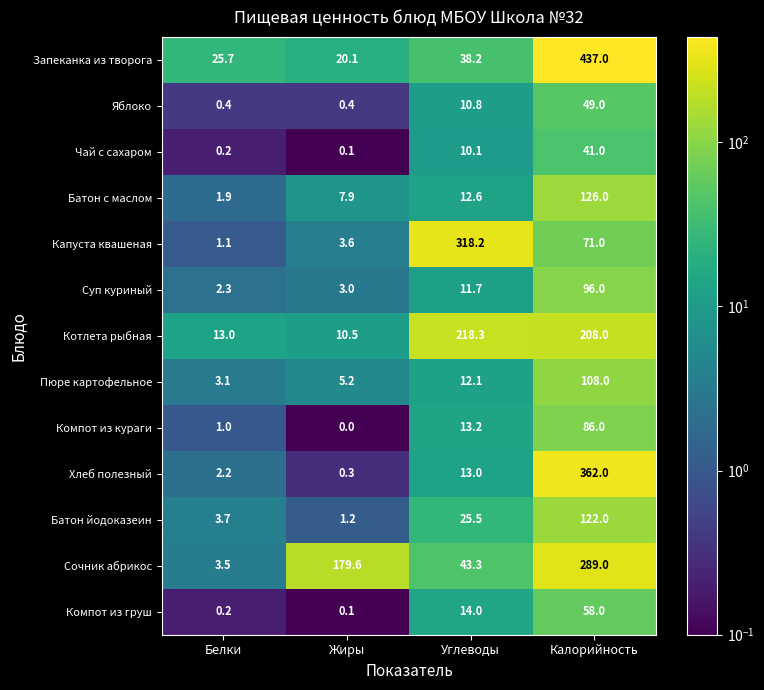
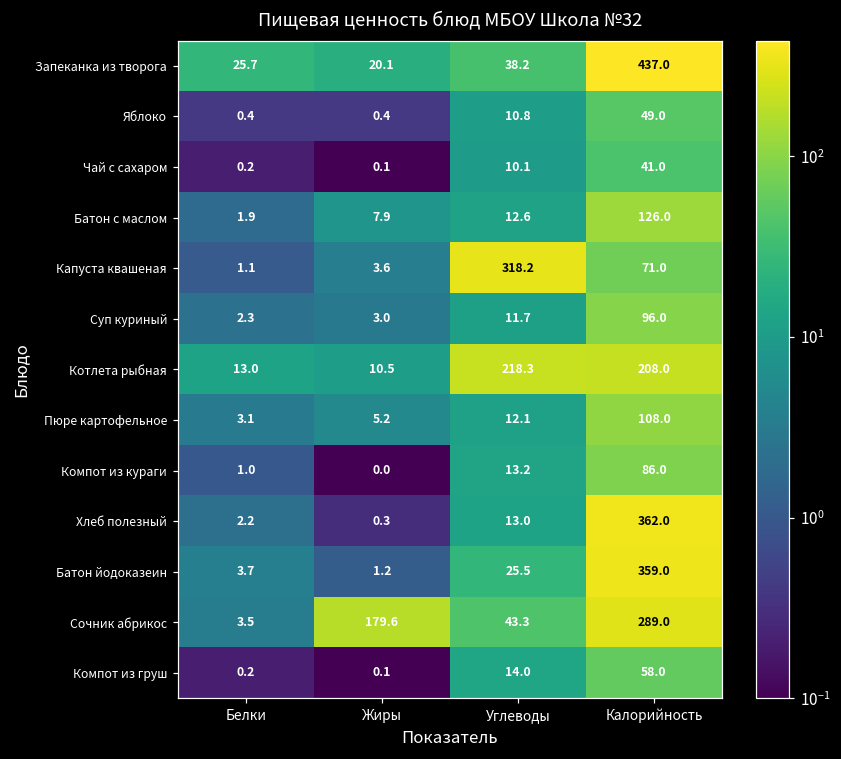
Батон йодоказеин, Калорийность: 122.0 -> 359.0
